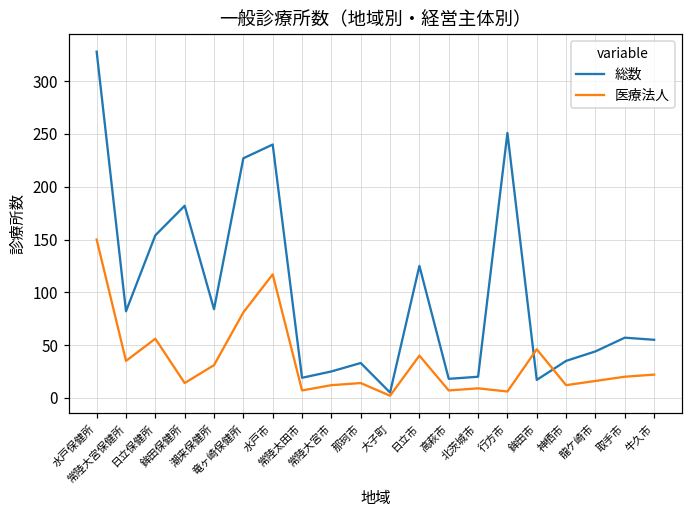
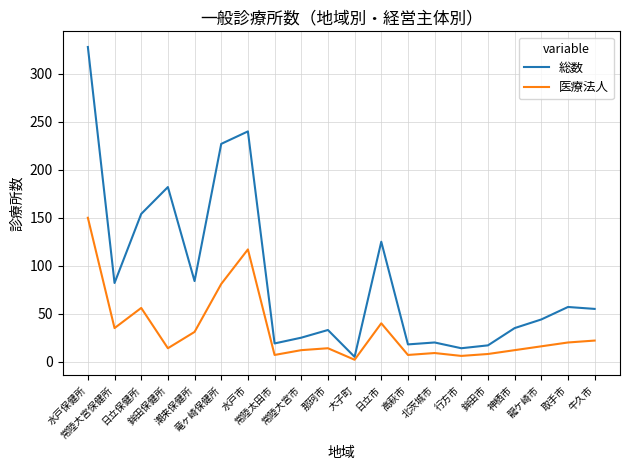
総数, 行方市: 250 -> 10
医療法人, 鉾田市: 50 -> 10
